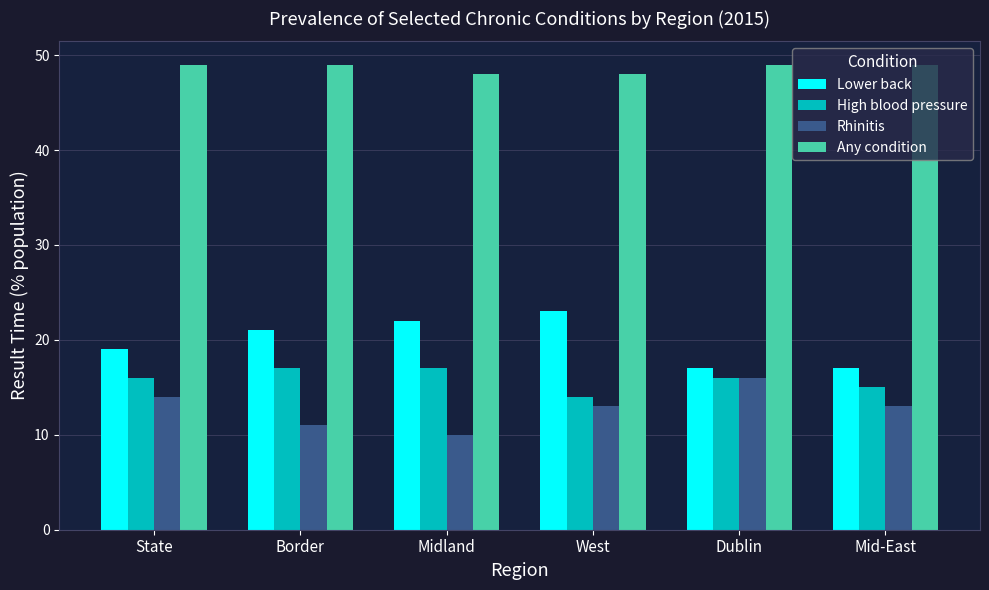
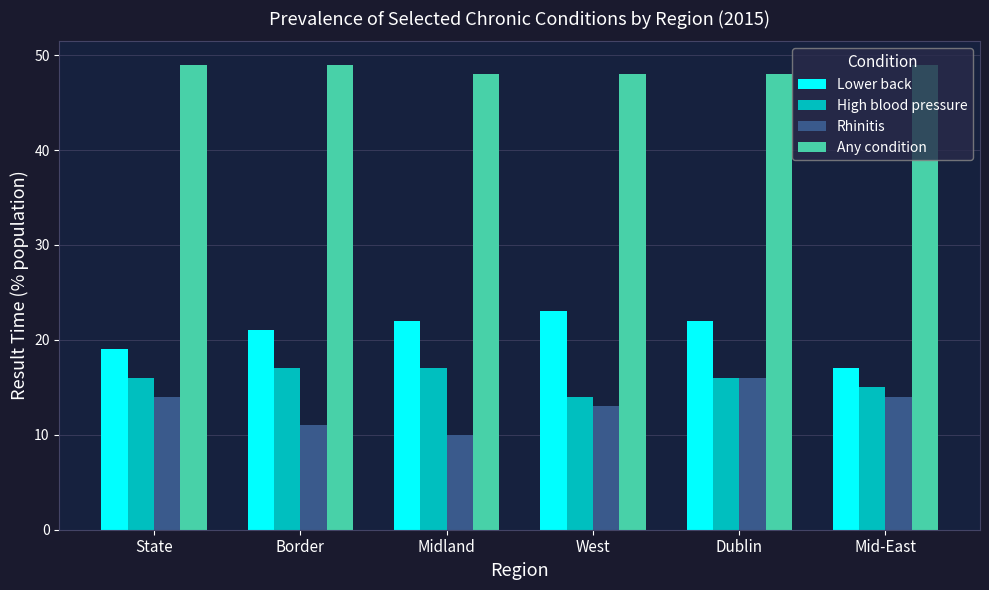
Lower back, Dublin: 17 -> 22
Any condition, Dublin: 49 -> 48
Rhinitis, Mid-East: 13 -> 14
